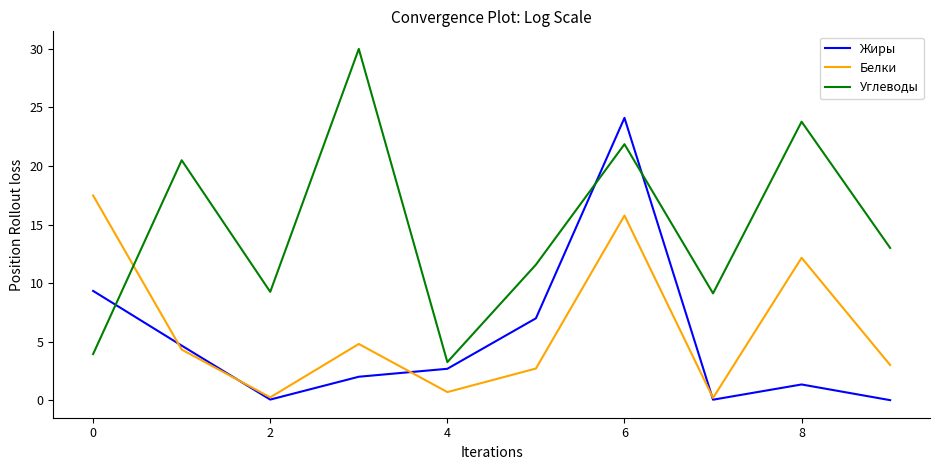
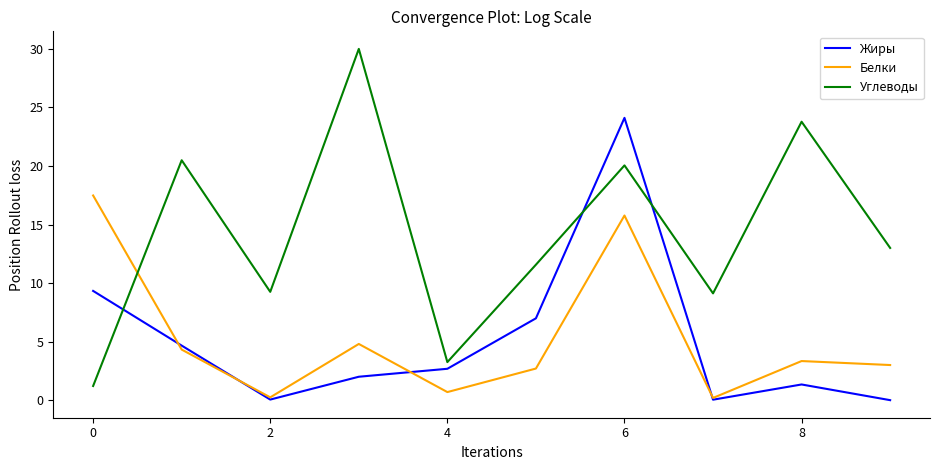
Углеводы, 0: 3.9 -> 1.2
Углеводы, 6: 21.9 -> 20.1
Белки, 8: 12.2 -> 3.3
